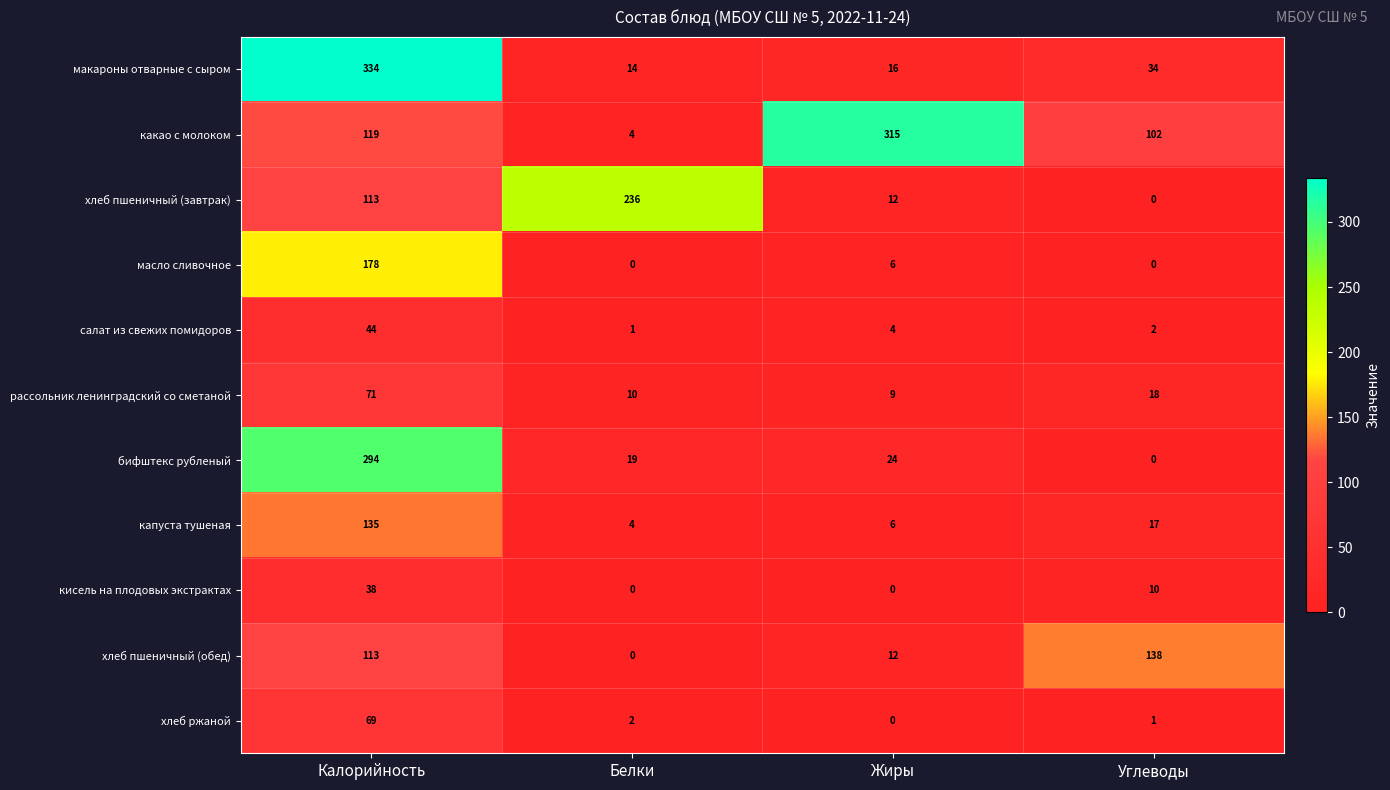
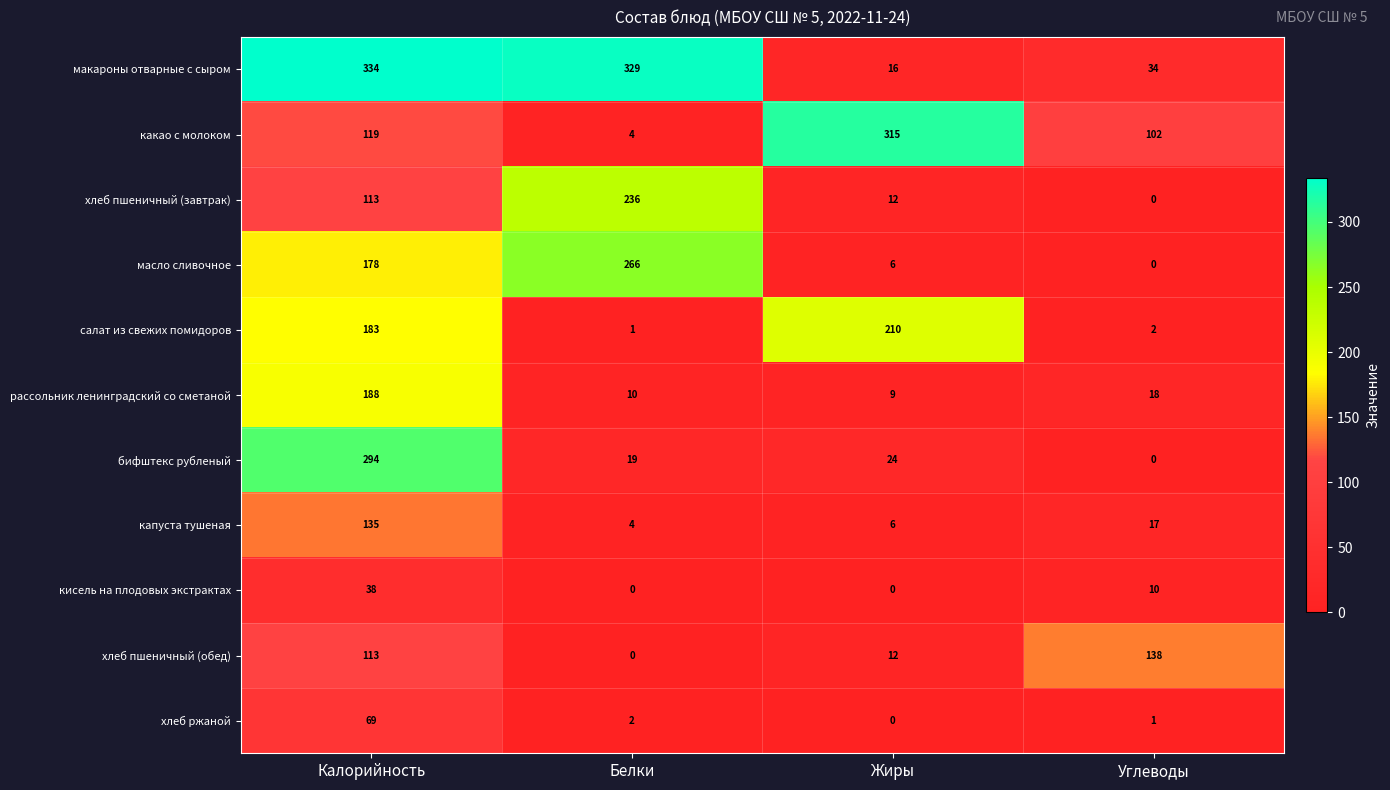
макароны отварные с сыром, Белки: 14 -> 329
масло сливочное, Белки: 0 -> 266
салат из свежих помидоров, Калорийность: 44 -> 183
салат из свежих помидоров, Жиры: 4 -> 210
рассольник ленинградский со сметаной, Калорийность: 71 -> 188
